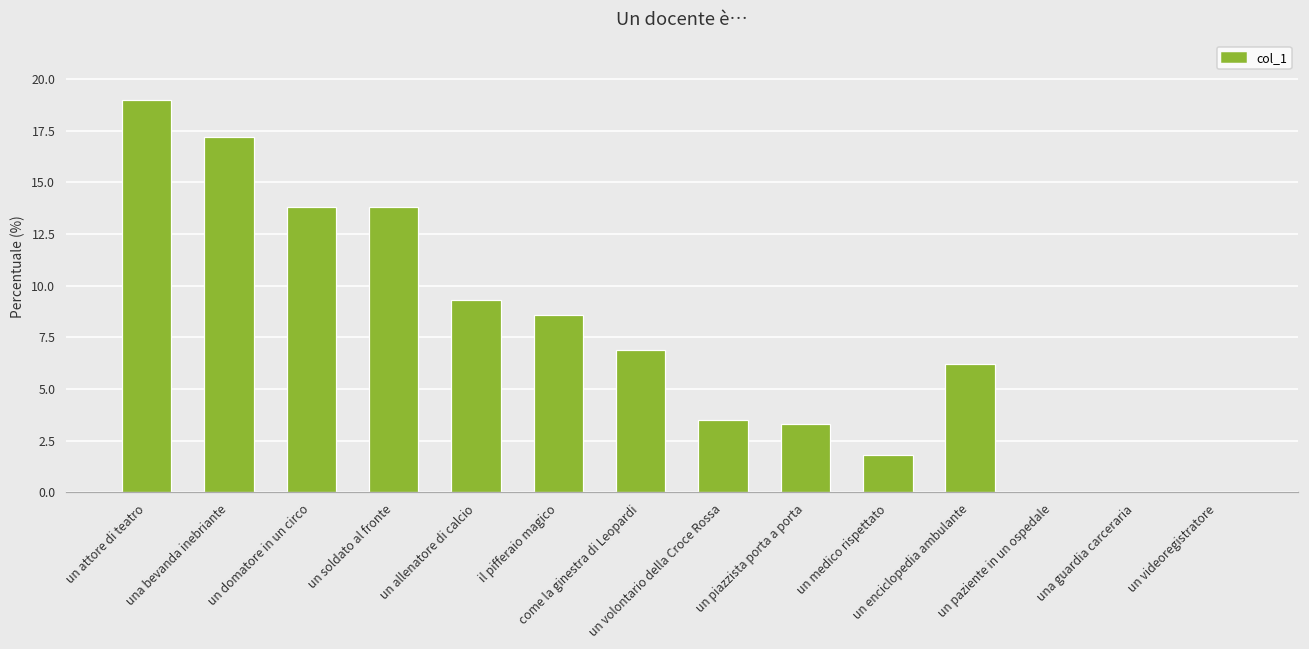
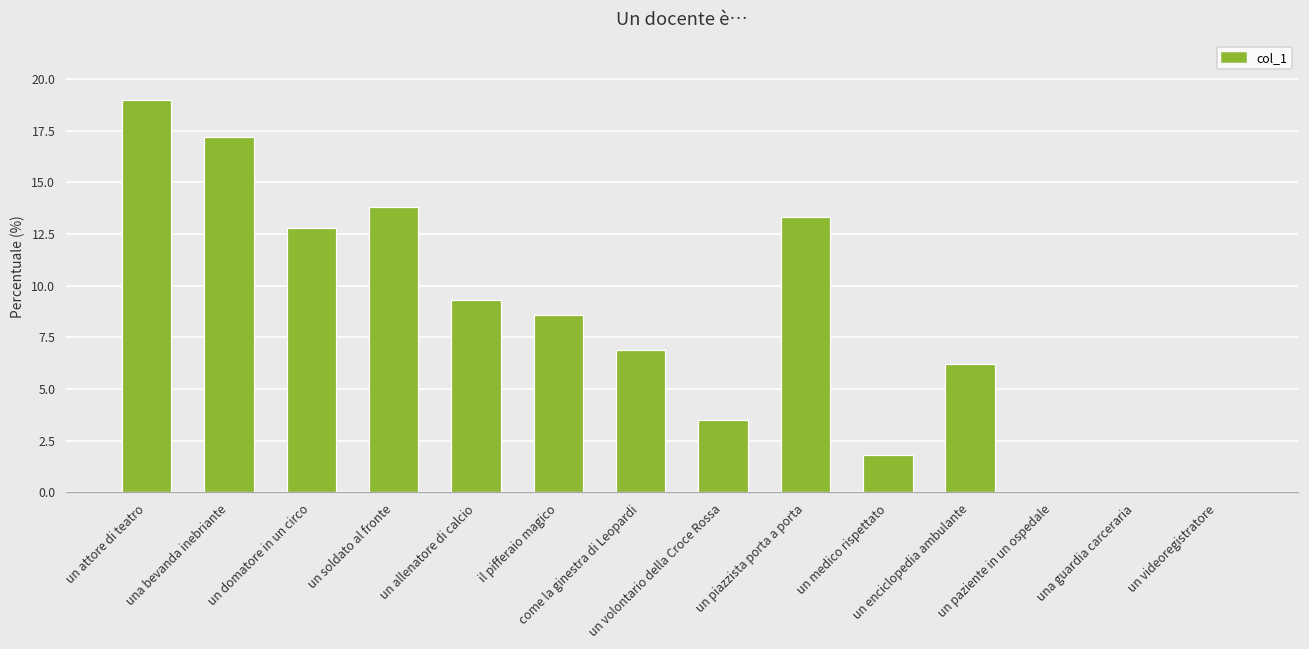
un domatore in un circo: 13.8 -> 12.8
un piazzista porta a porta: 3.3 -> 13.3
